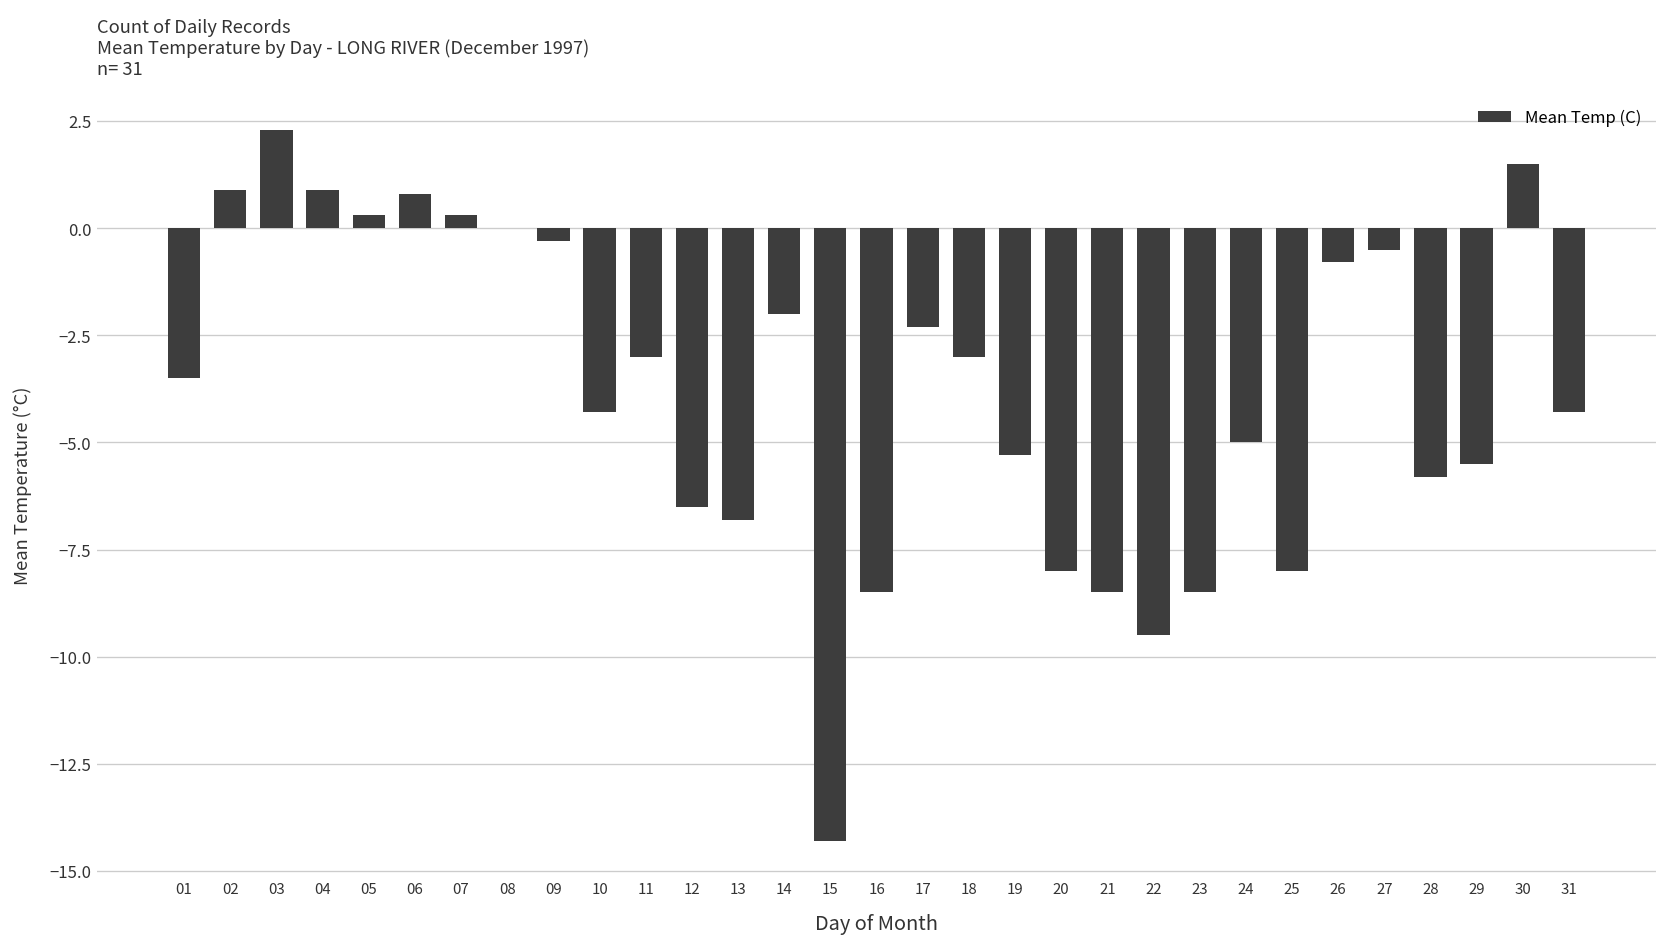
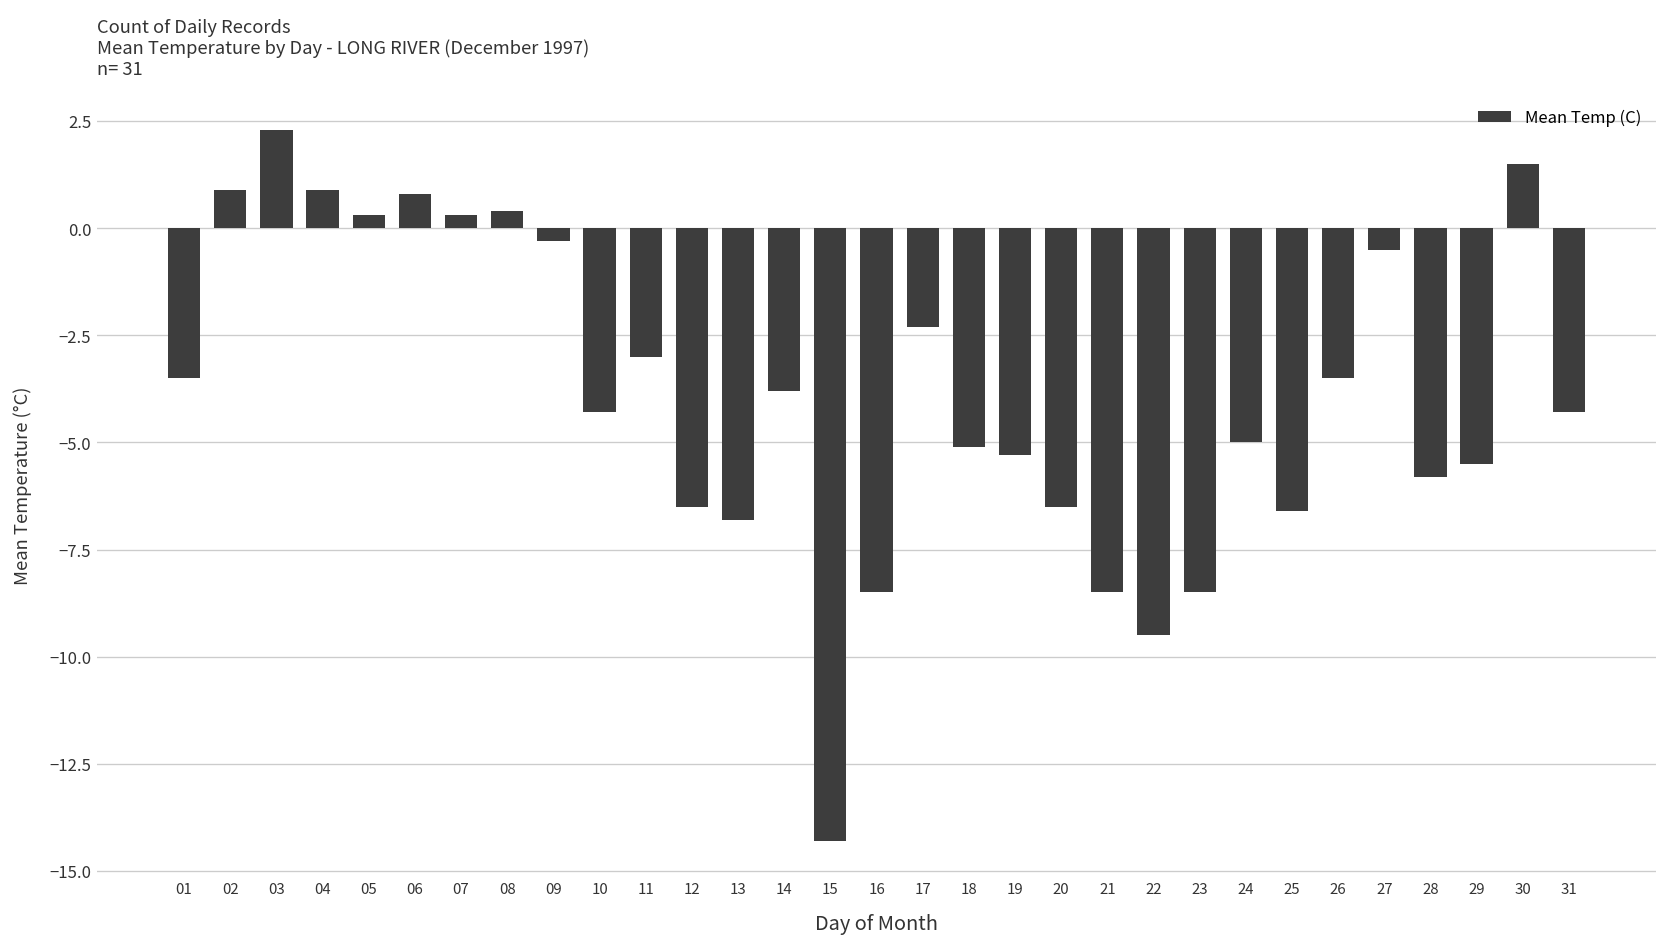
08: 0.0 -> 0.4
14: -2.0 -> -3.8
18: -3.0 -> -5.1
20: -8.0 -> -6.5
25: -8.0 -> -6.6
26: -0.8 -> -3.5
